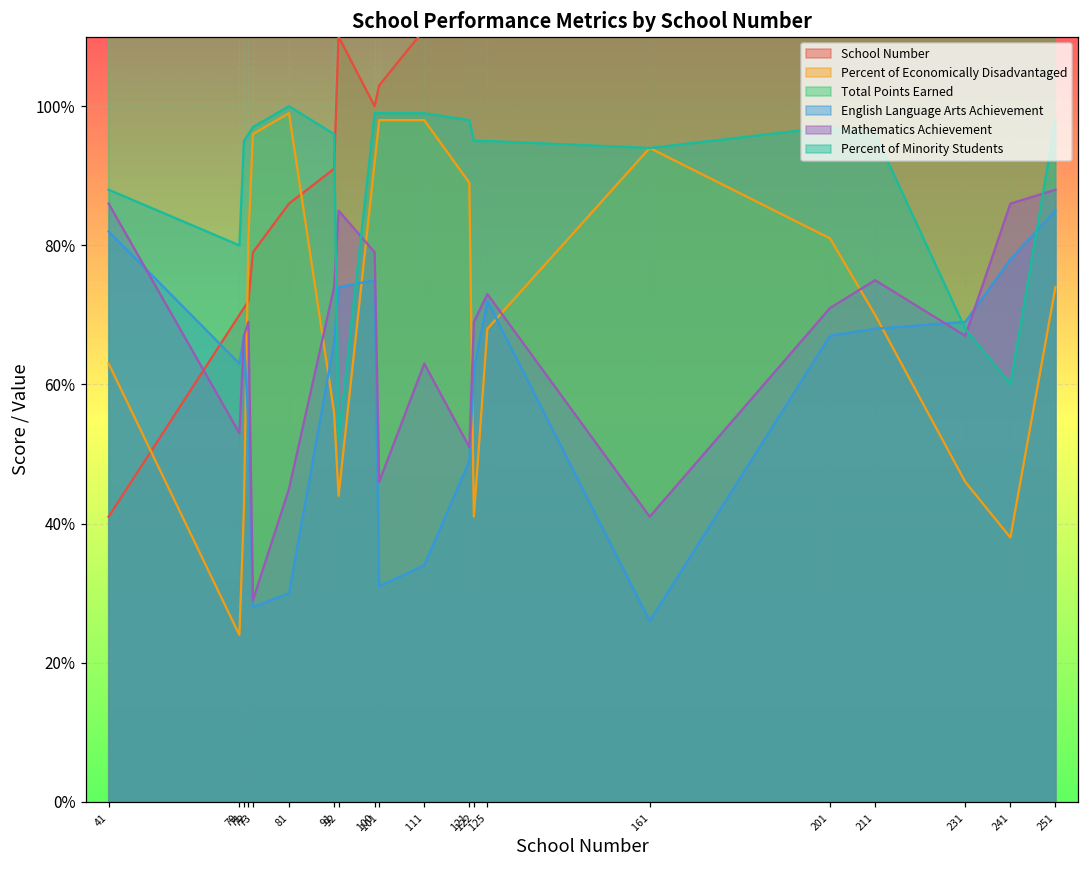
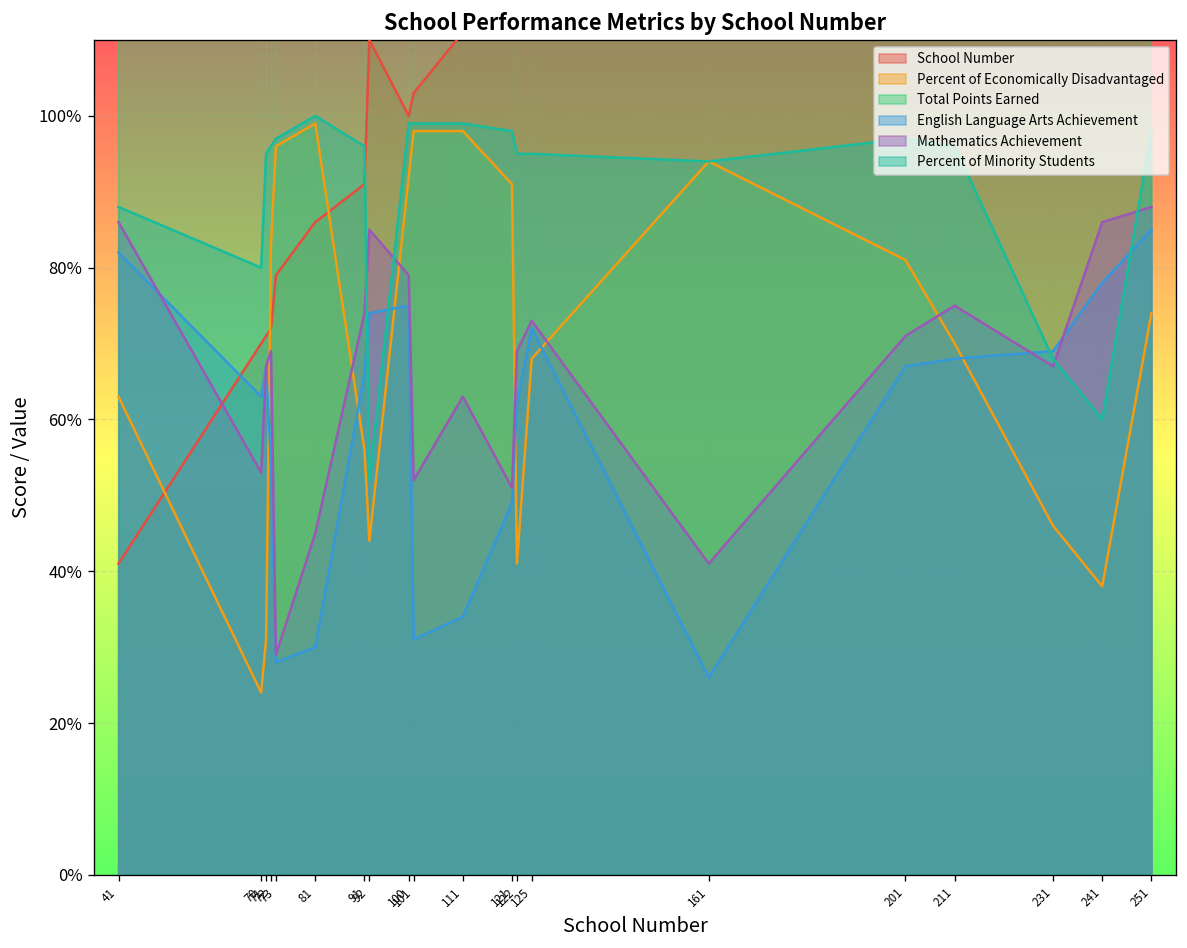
Percent of Economically Disadvantaged, 71: 42% -> 31%
Percent of Economically Disadvantaged, 72: 81% -> 83%
Mathematics Achievement, 101: 46% -> 52%
Percent of Economically Disadvantaged, 121: 89% -> 91%
